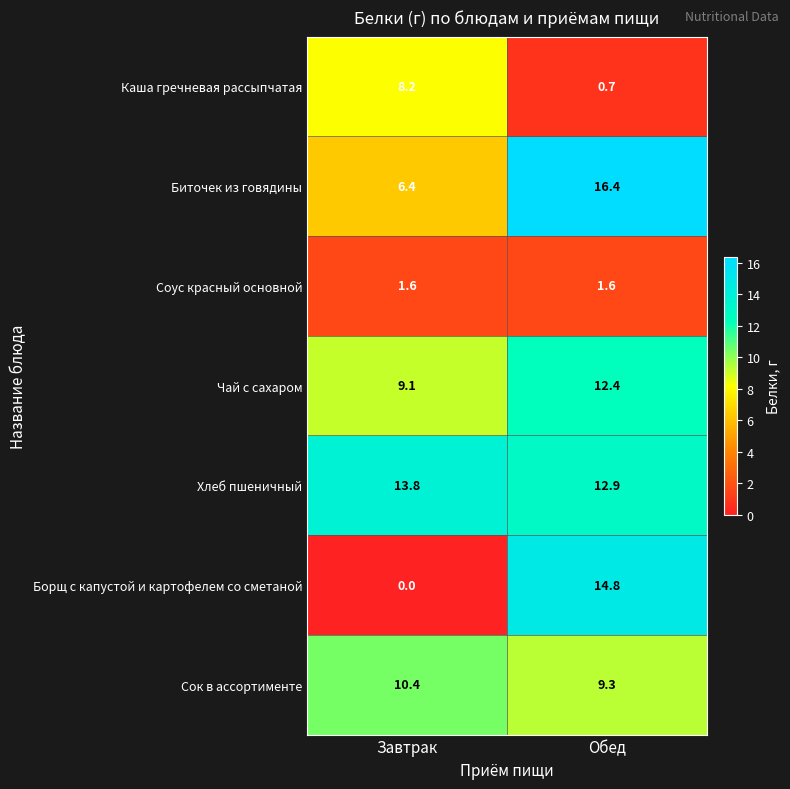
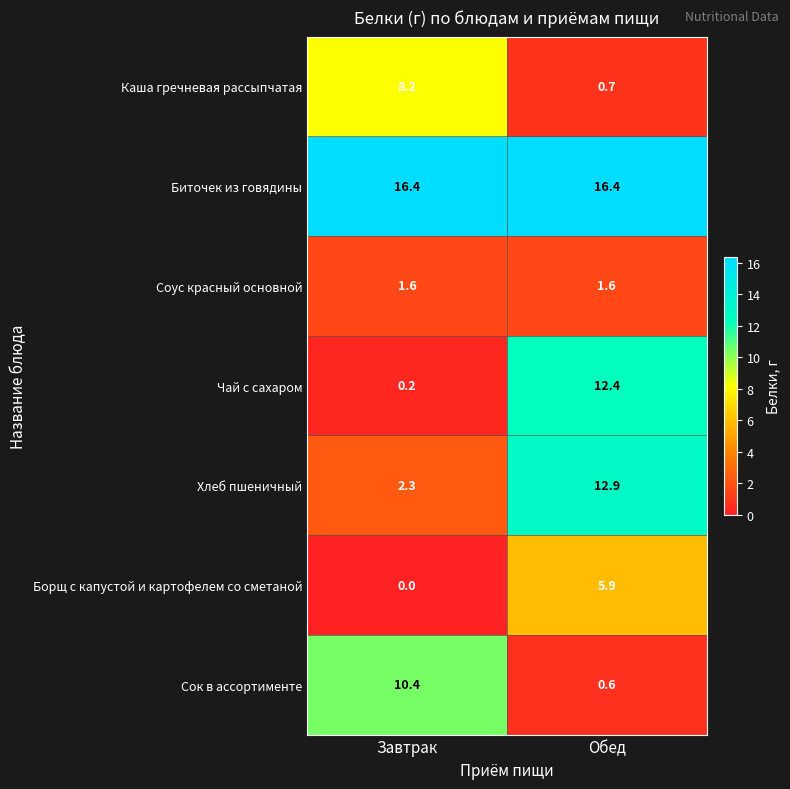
Биточек из говядины, Завтрак: 6.4 -> 16.4
Чай с сахаром, Завтрак: 9.1 -> 0.2
Хлеб пшеничный, Завтрак: 13.8 -> 2.3
Борщ с капустой и картофелем со сметаной, Обед: 14.8 -> 5.9
Сок в ассортименте, Обед: 9.3 -> 0.6
